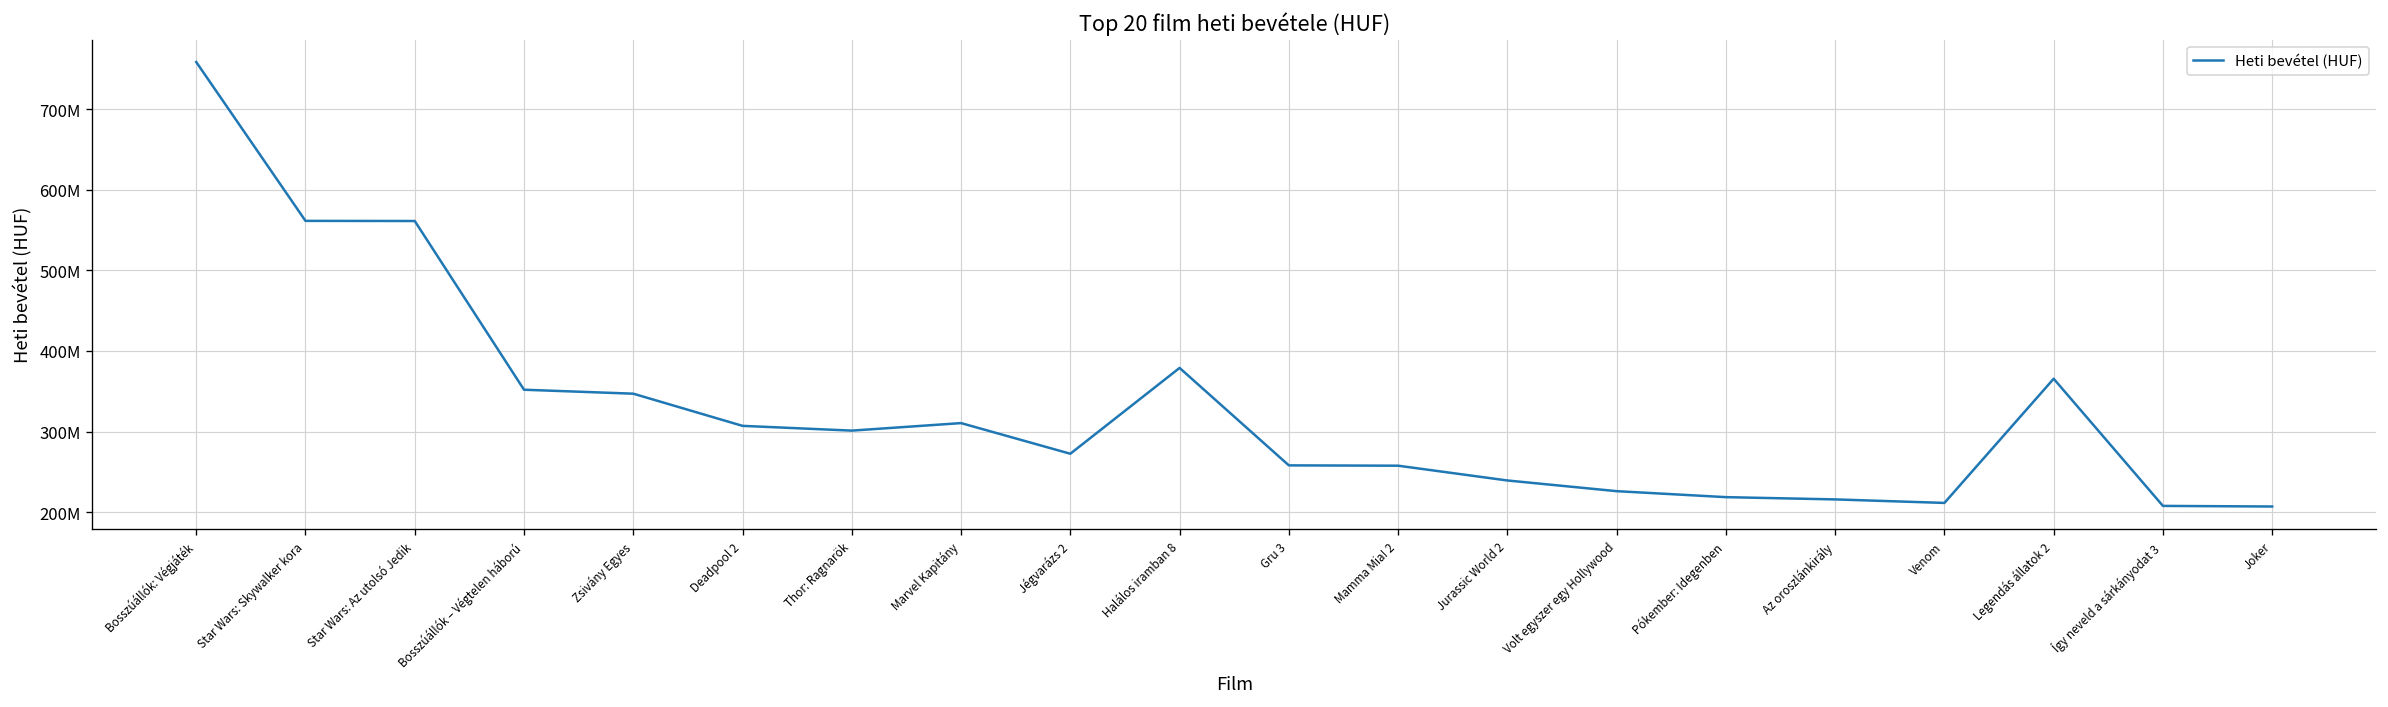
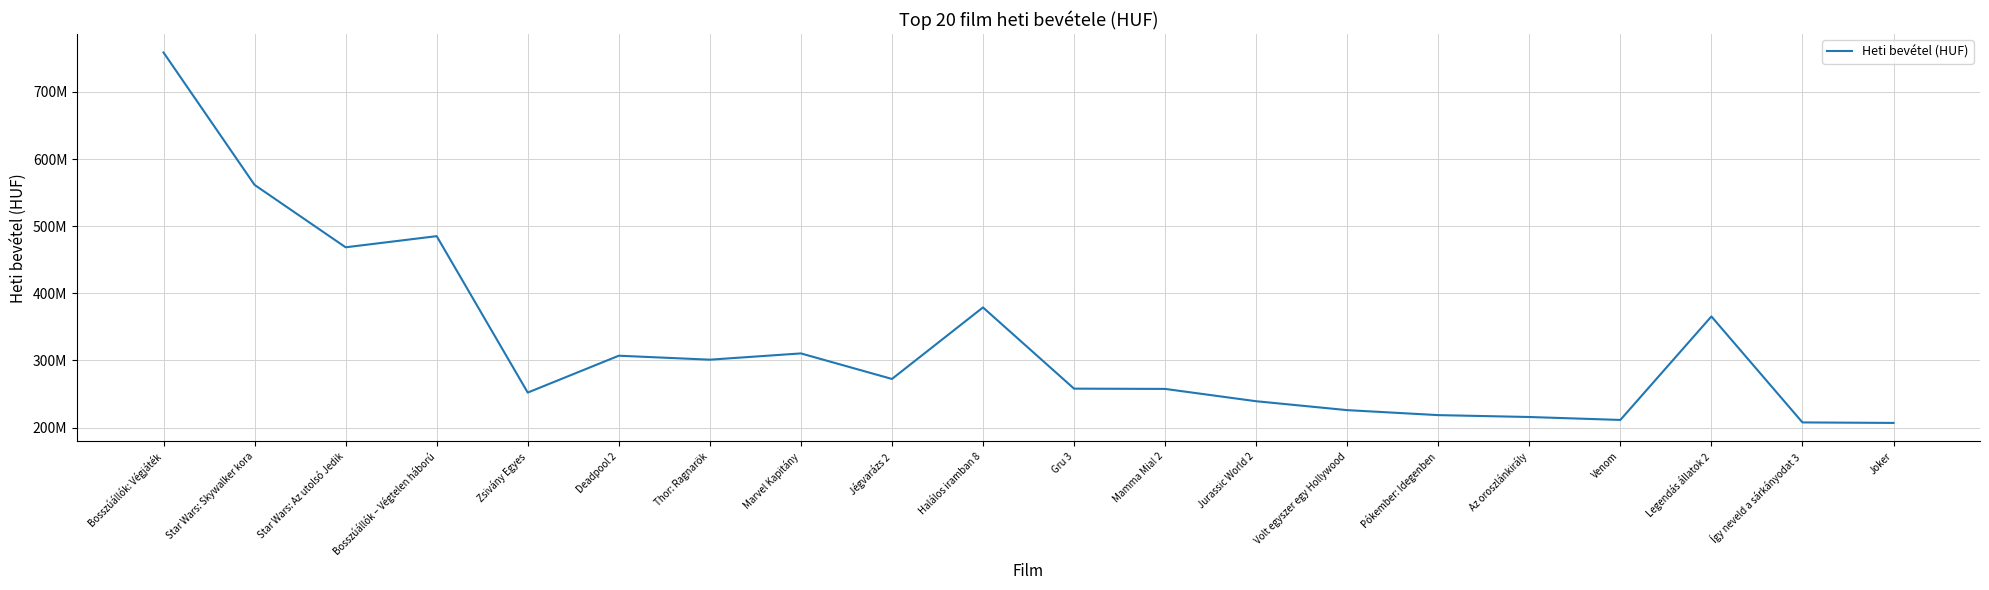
Star Wars: Az utolsó Jedik: 560000000 -> 470000000
Bosszúállók – Végtelen háború: 350000000 -> 490000000
Zsivány Egyes: 350000000 -> 250000000
